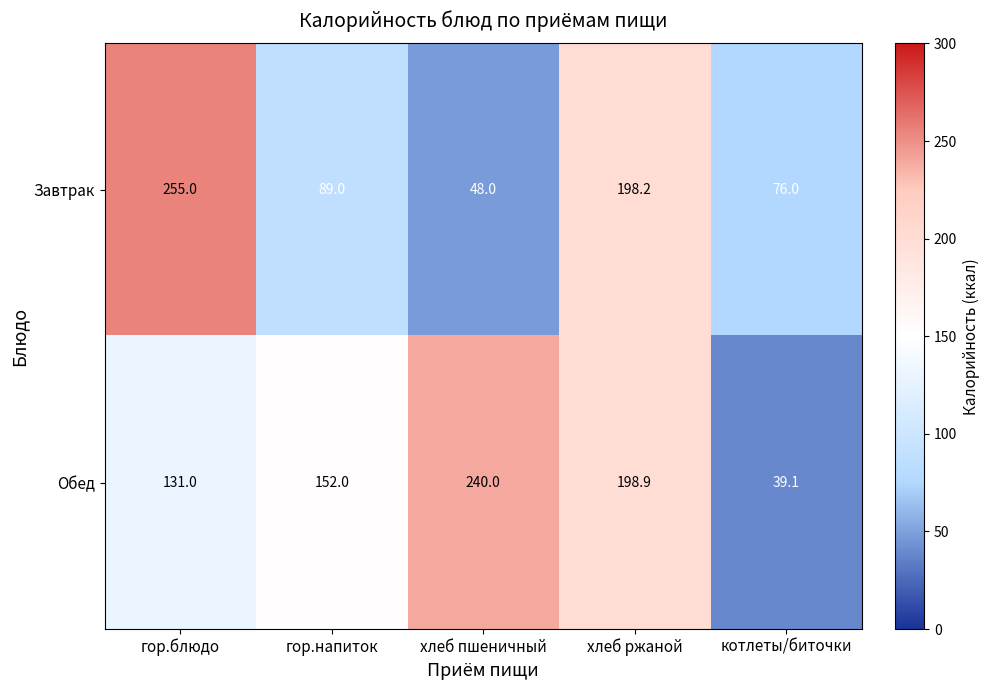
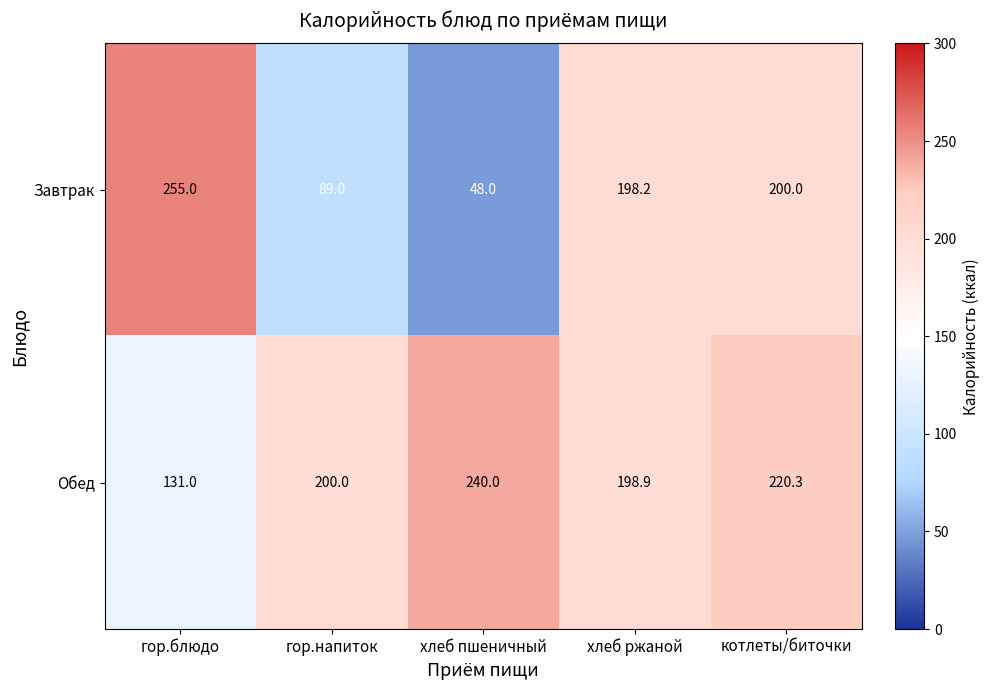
Завтрак, котлеты/биточки: 76.0 -> 200.0
Обед, гор.напиток: 152.0 -> 200.0
Обед, котлеты/биточки: 39.1 -> 220.3
